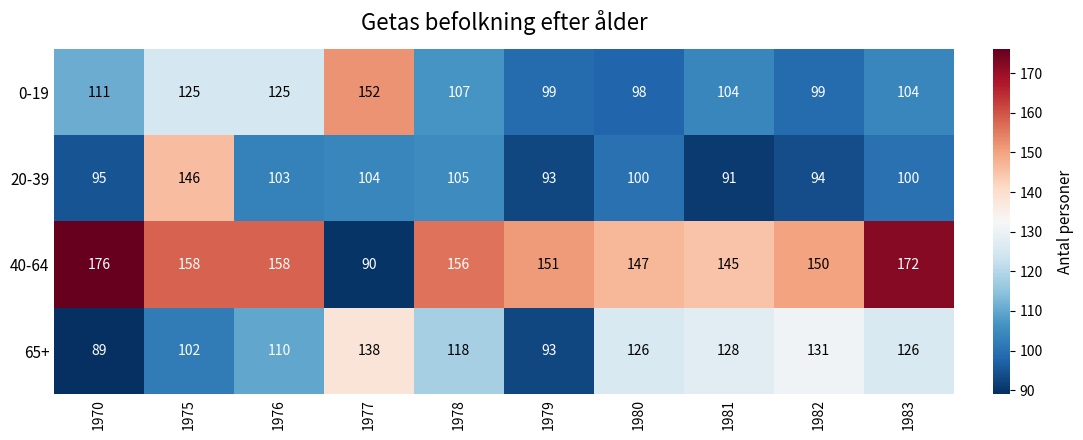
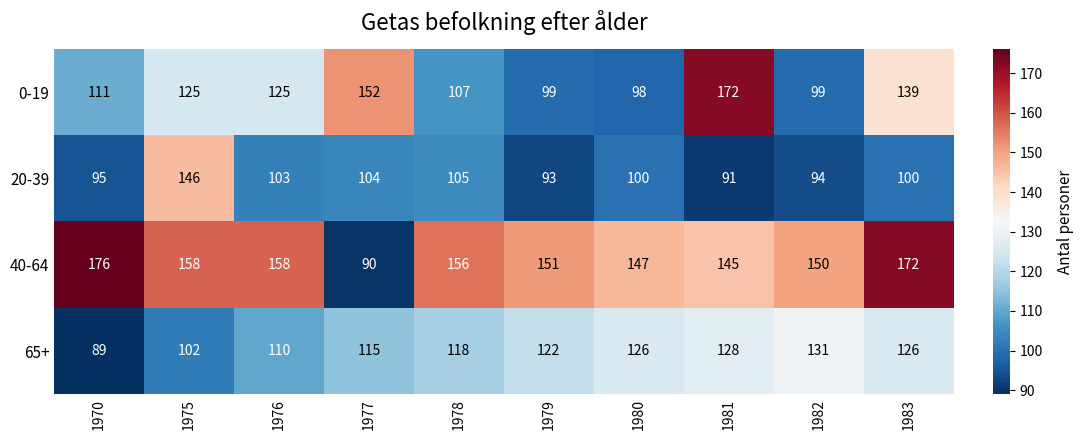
0-19, 1981: 104 -> 172
0-19, 1983: 104 -> 139
65+, 1977: 138 -> 115
65+, 1979: 93 -> 122
